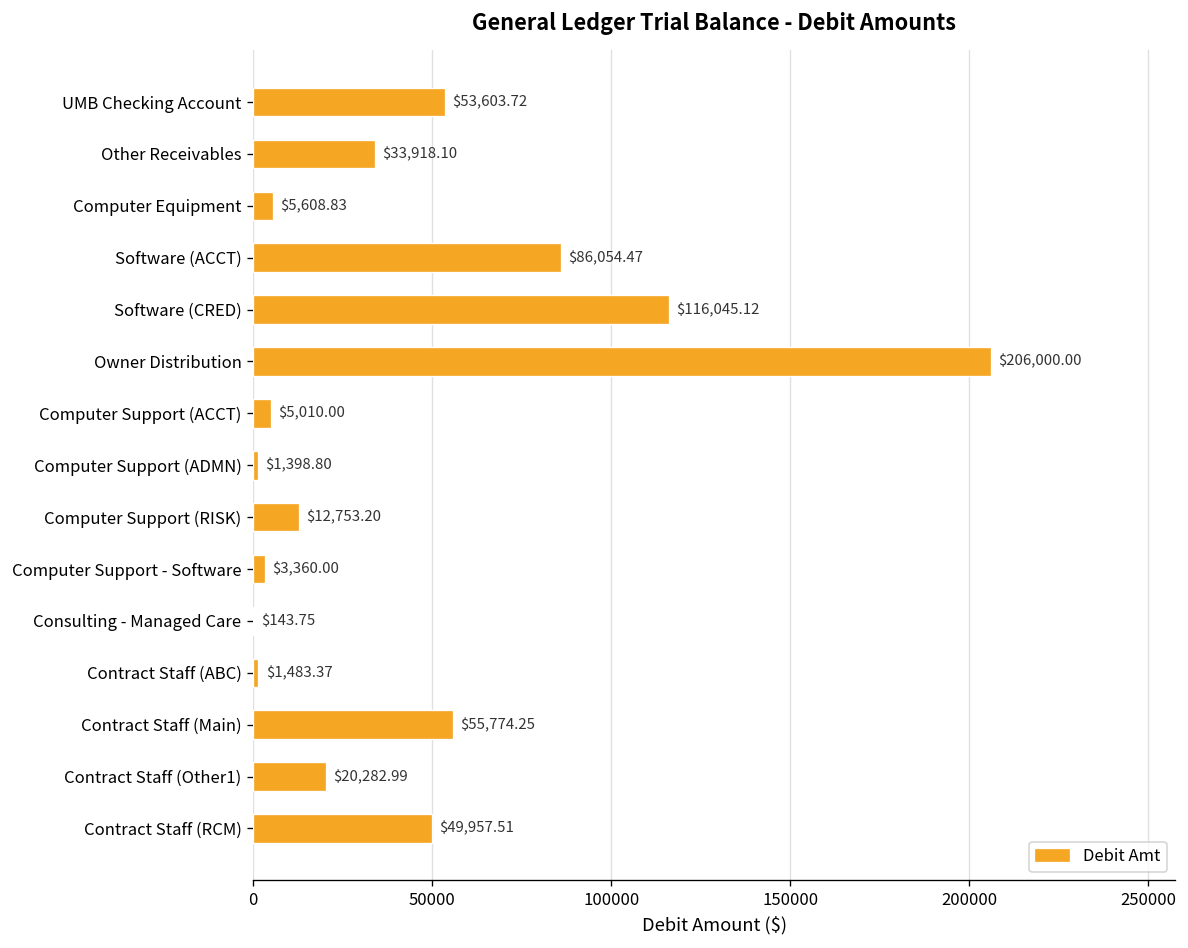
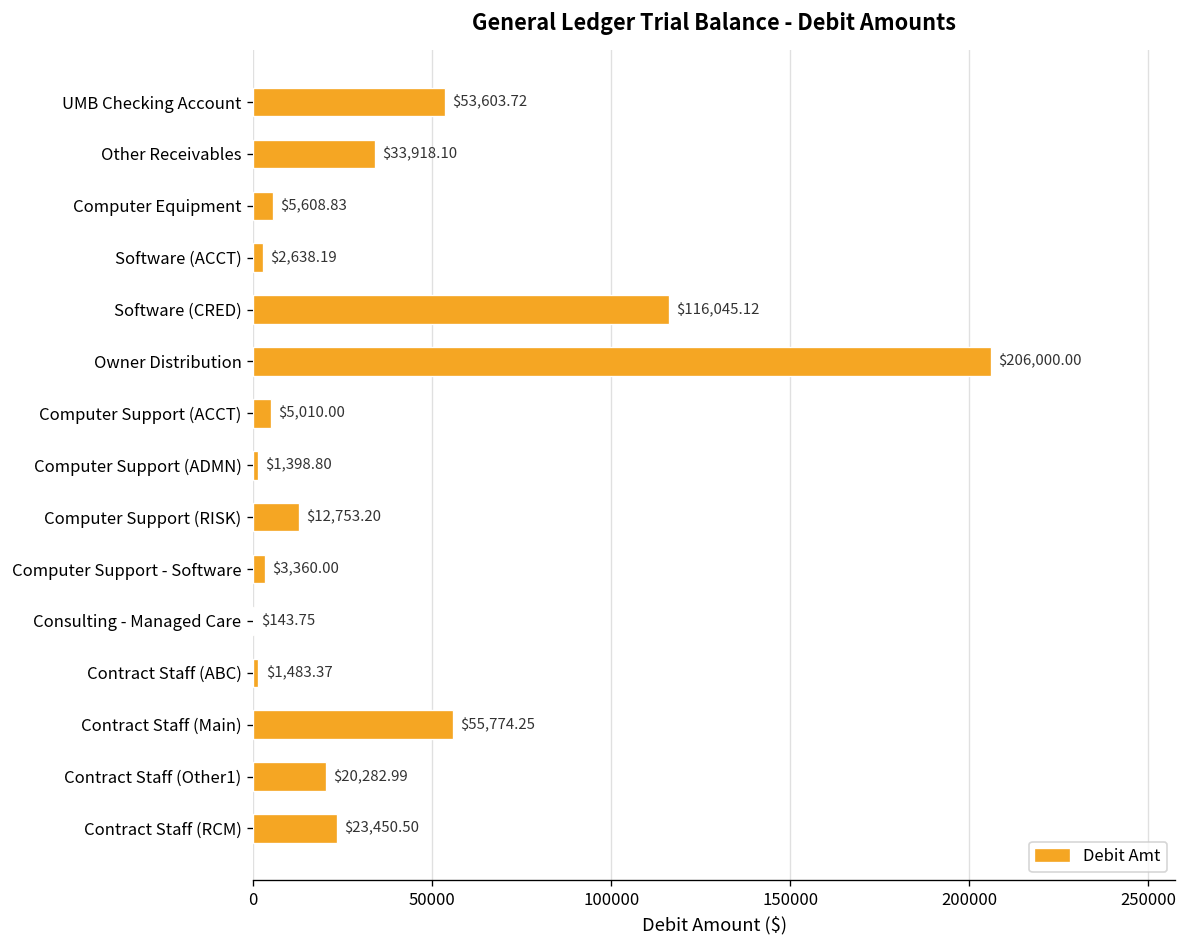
Software (ACCT): $86,054.47 -> $2,638.19
Contract Staff (RCM): $49,957.51 -> $23,450.50
